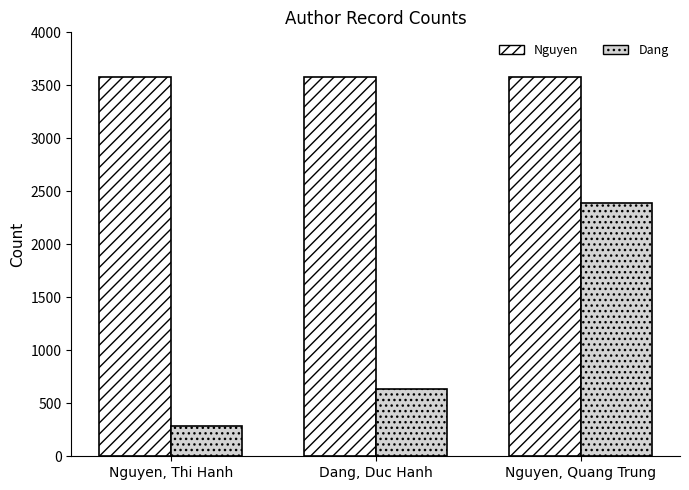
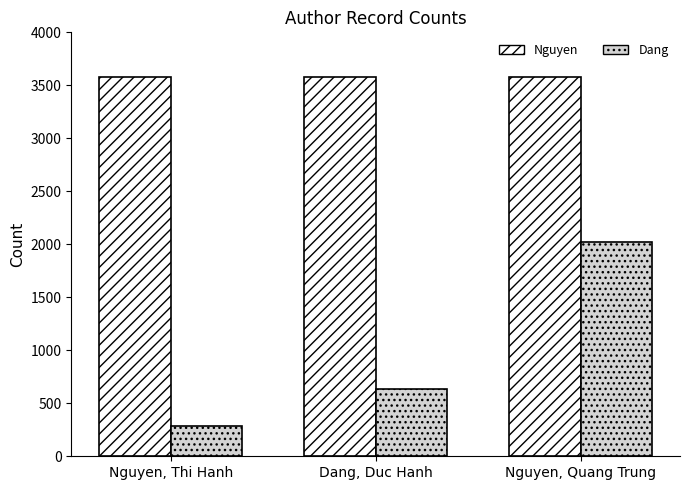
Dang, Nguyen, Quang Trung: 2390 -> 2020
